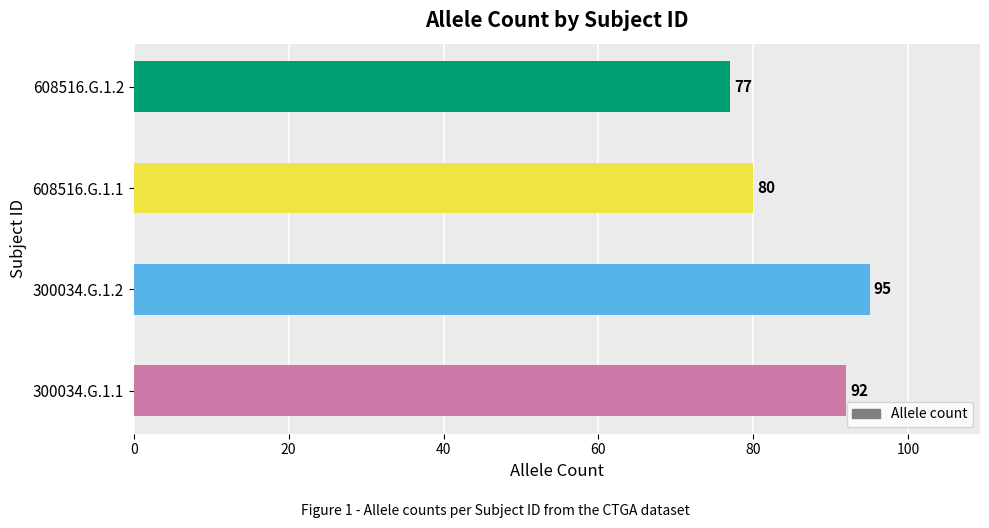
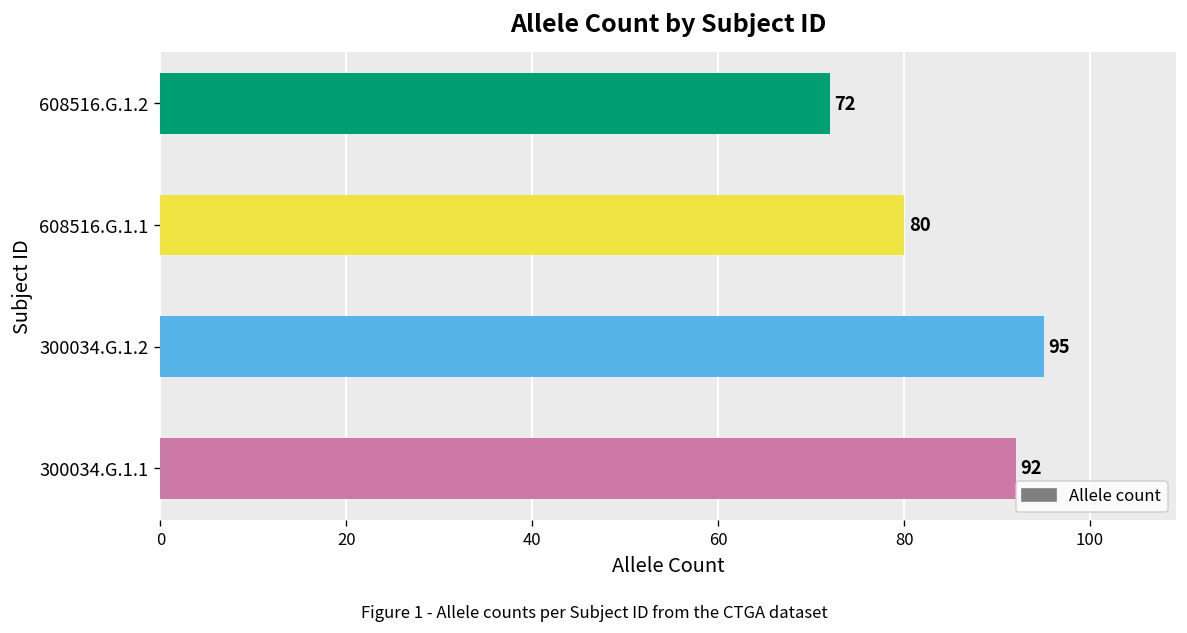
608516.G.1.2: 77 -> 72
